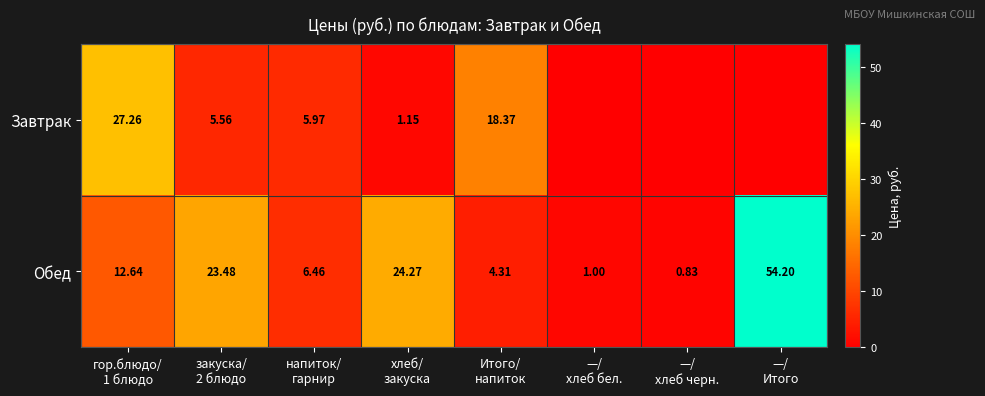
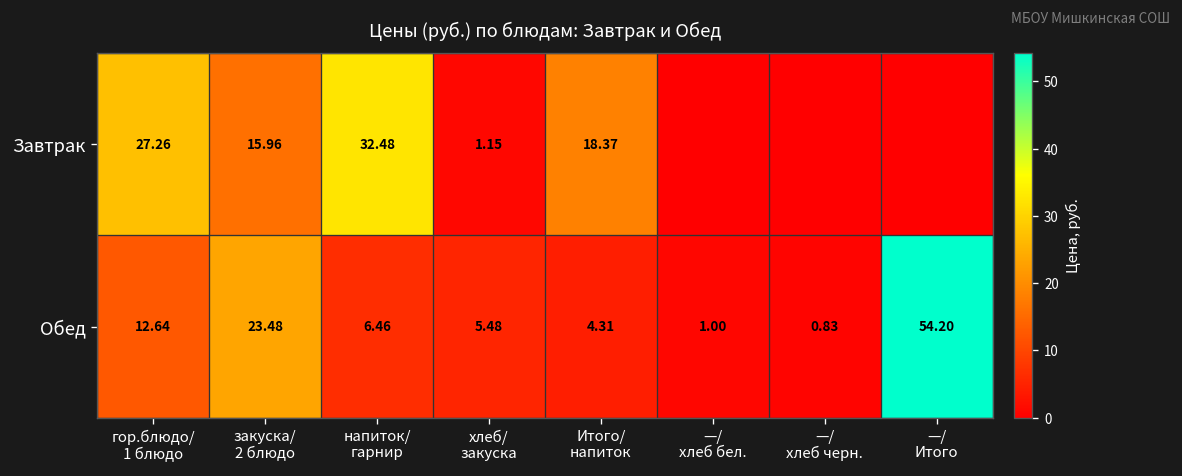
Завтрак, закуска/ 2 блюдо: 5.56 -> 15.96
Завтрак, напиток/ гарнир: 5.97 -> 32.48
Обед, хлеб/ закуска: 24.27 -> 5.48
